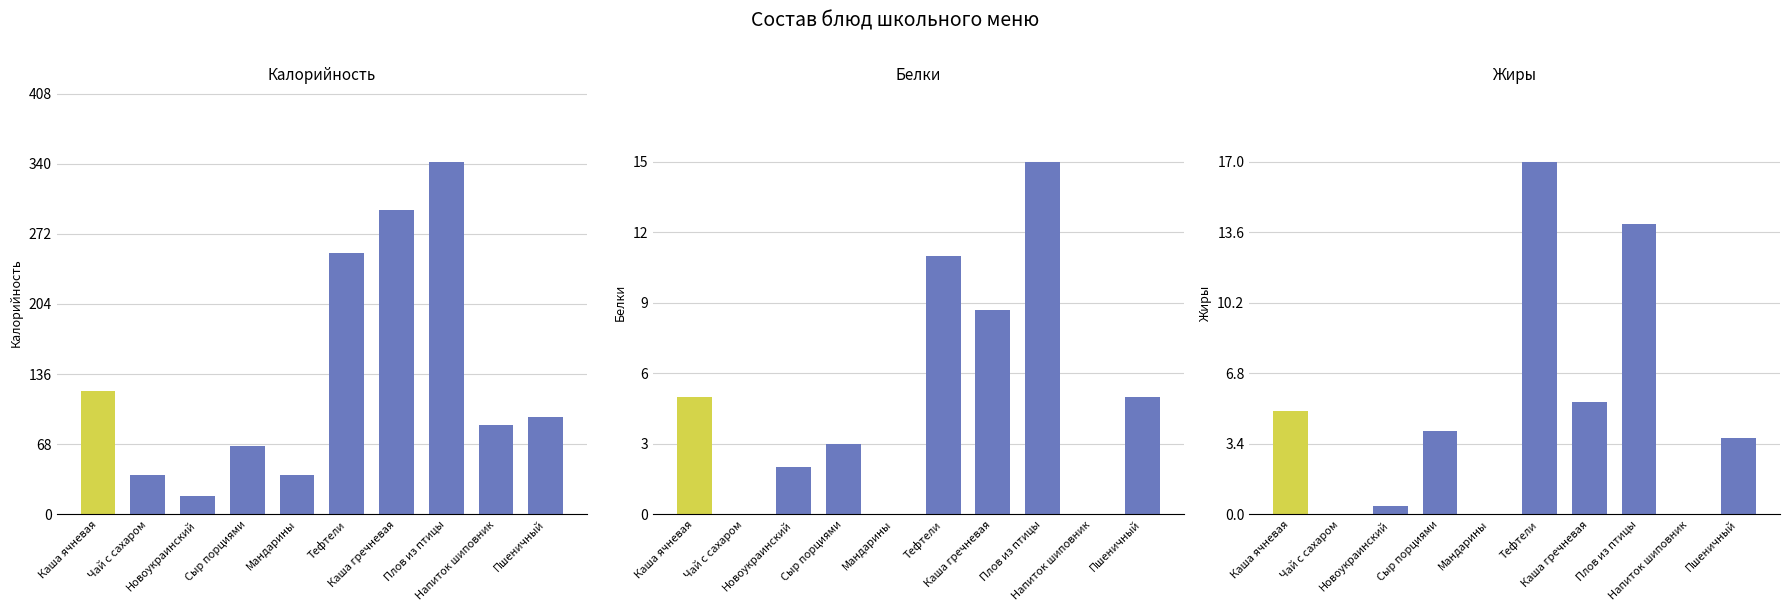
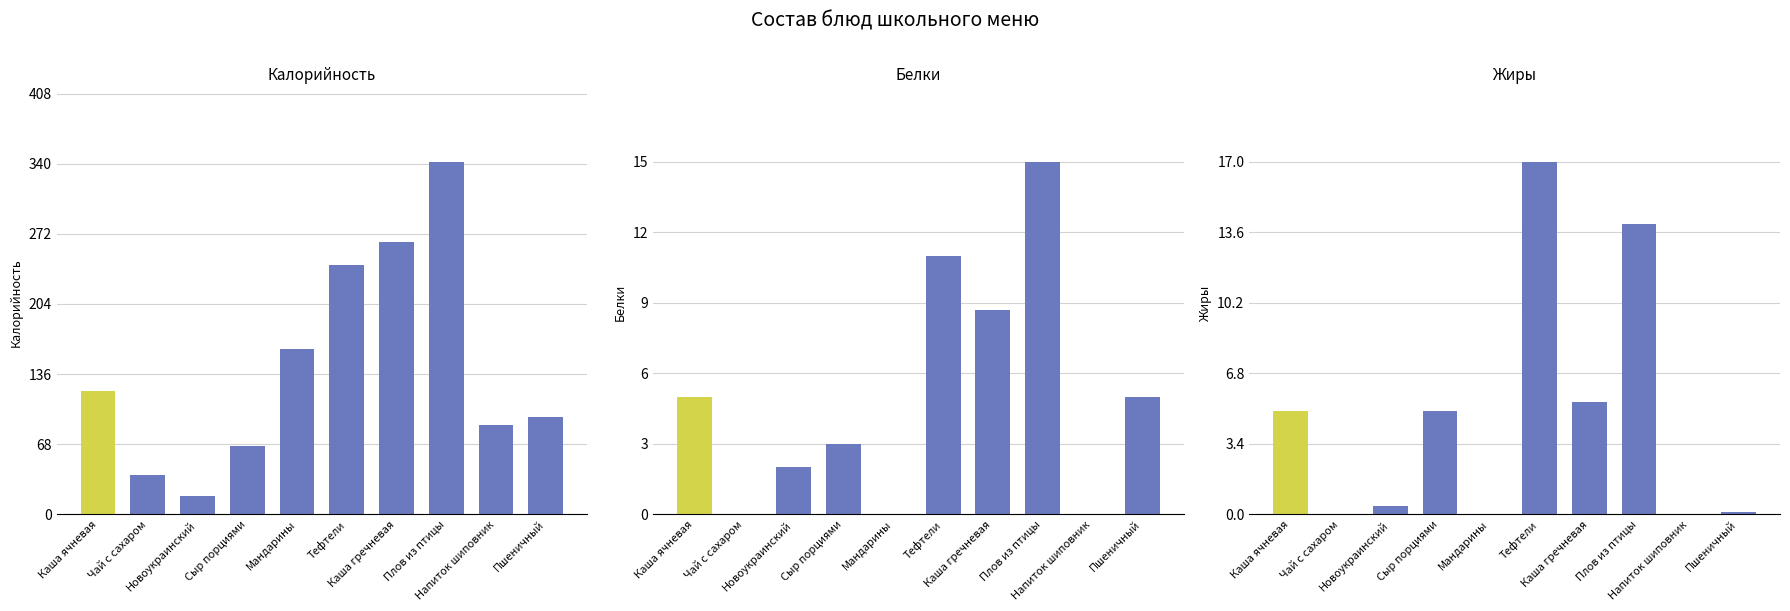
Калорийность, Мандарины: 38 -> 160
Калорийность, Тефтели: 253 -> 242
Калорийность, Каша гречневая: 295 -> 264
Жиры, Сыр порциями: 4 -> 5
Жиры, Пшеничный: 3.7 -> 0.1
